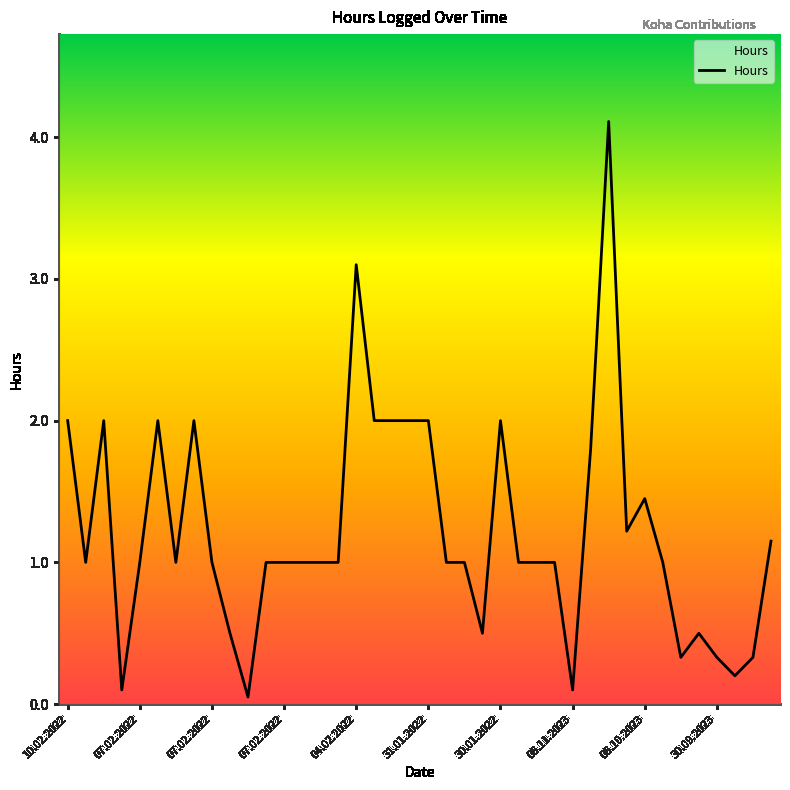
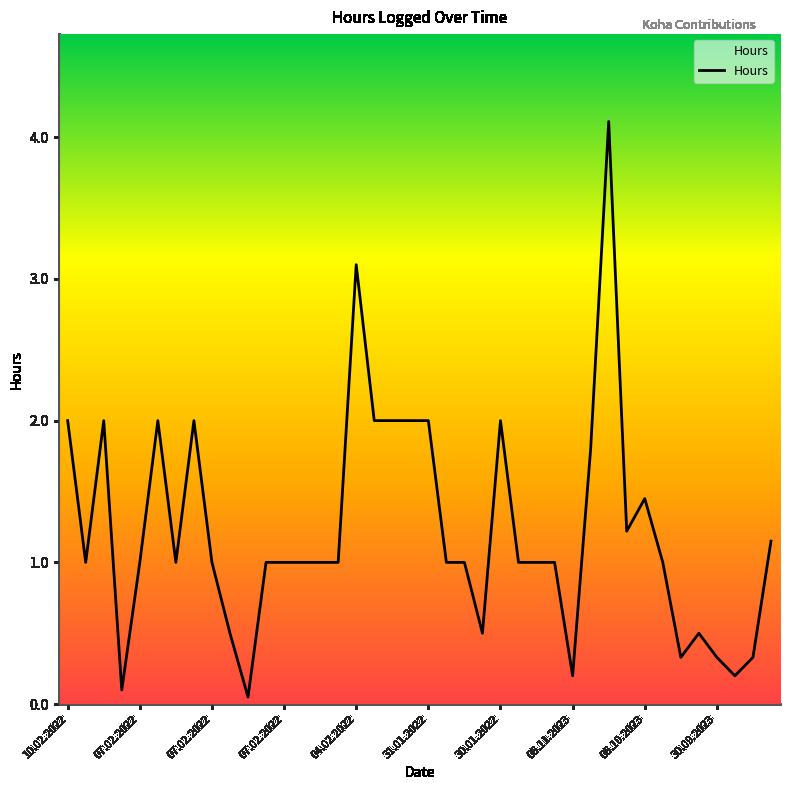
06.11.2023: 0.1 -> 0.2
